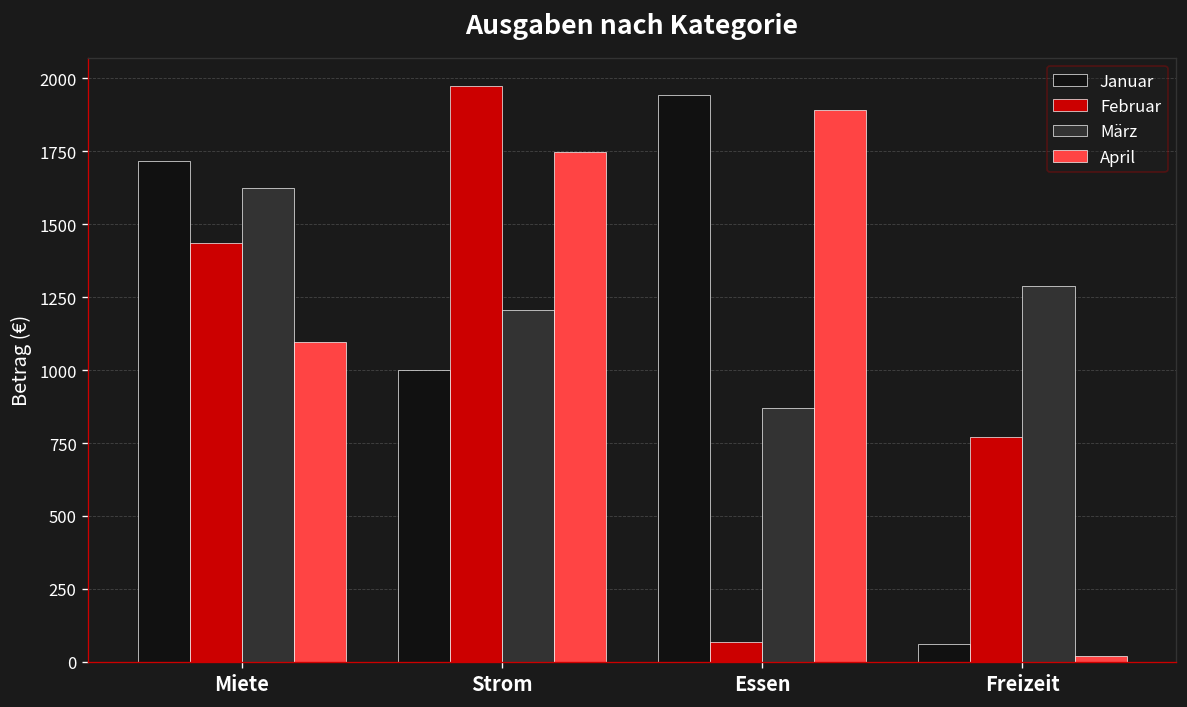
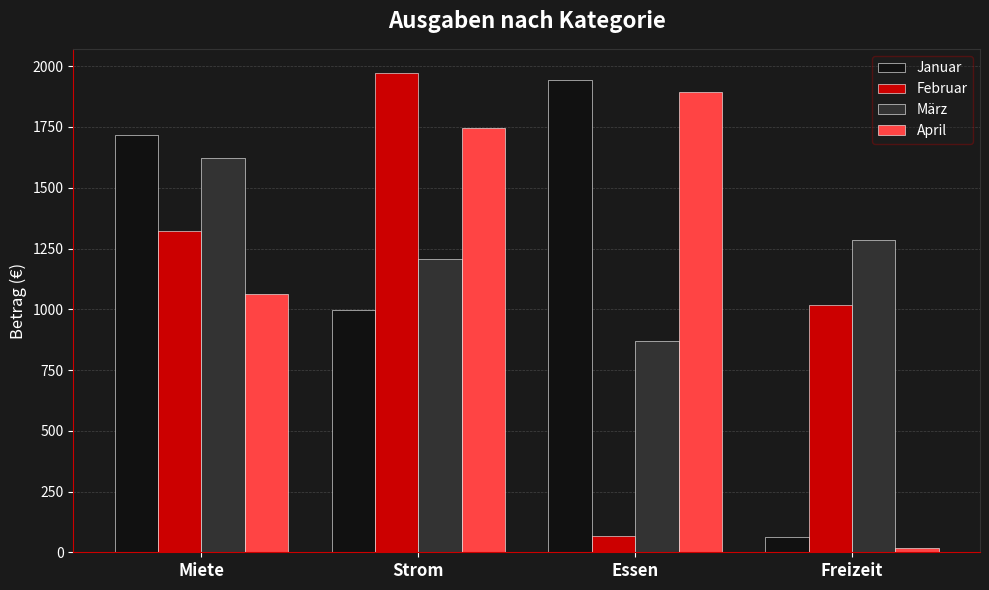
Februar, Miete: 1440 -> 1320
April, Miete: 1100 -> 1060
Februar, Freizeit: 770 -> 1020
